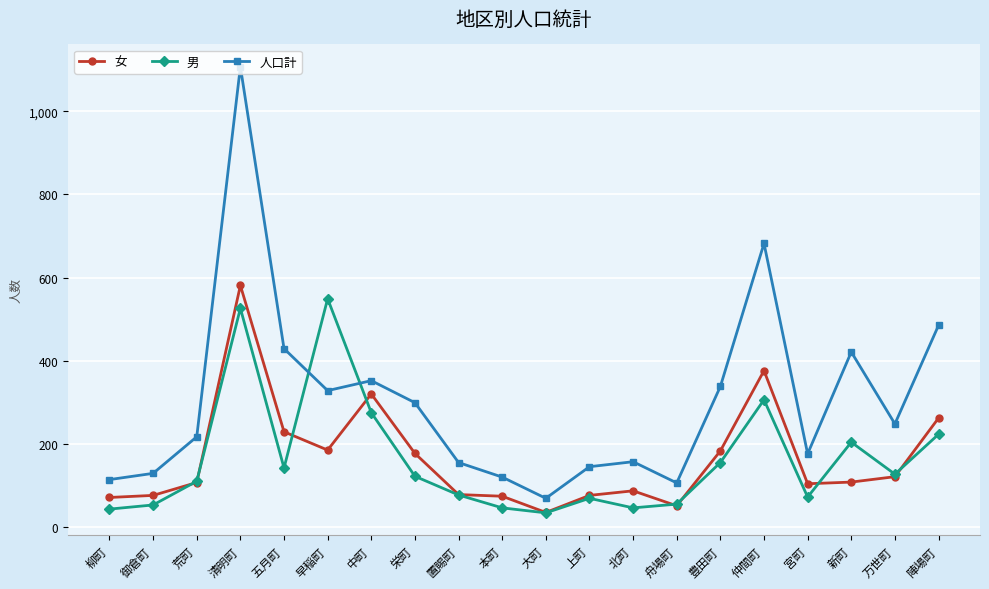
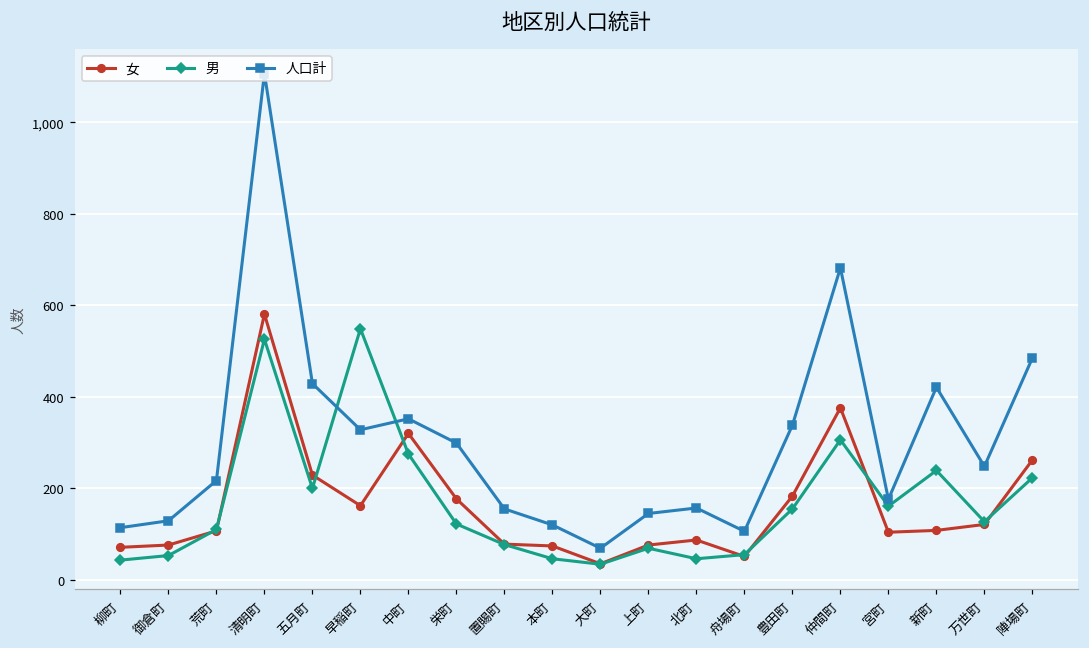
男, 五月町: 140 -> 200
女, 早稲町: 190 -> 160
男, 宮町: 70 -> 160
男, 新町: 200 -> 240
